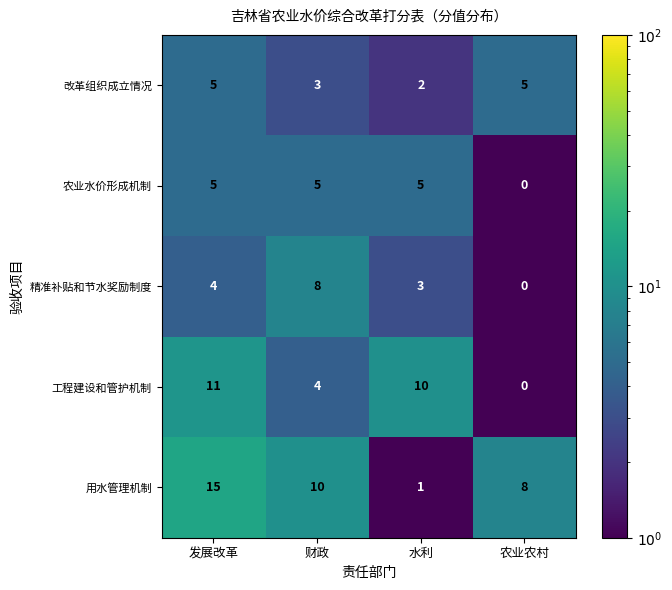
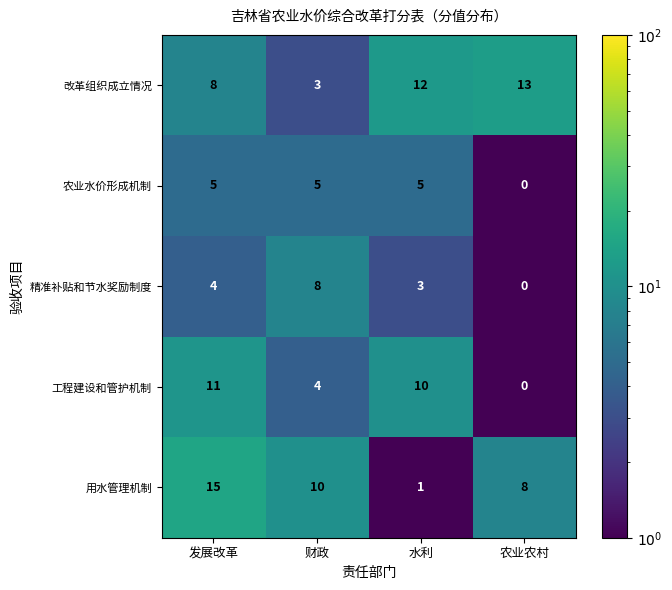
改革组织成立情况, 发展改革: 5 -> 8
改革组织成立情况, 水利: 2 -> 12
改革组织成立情况, 农业农村: 5 -> 13
